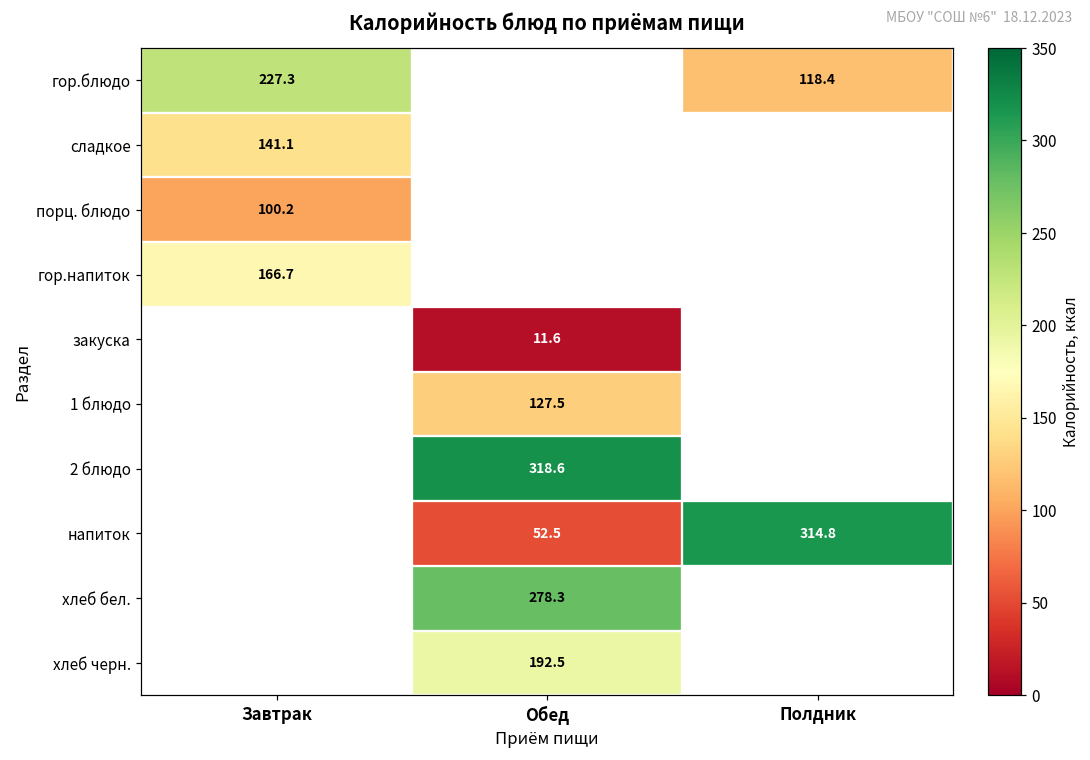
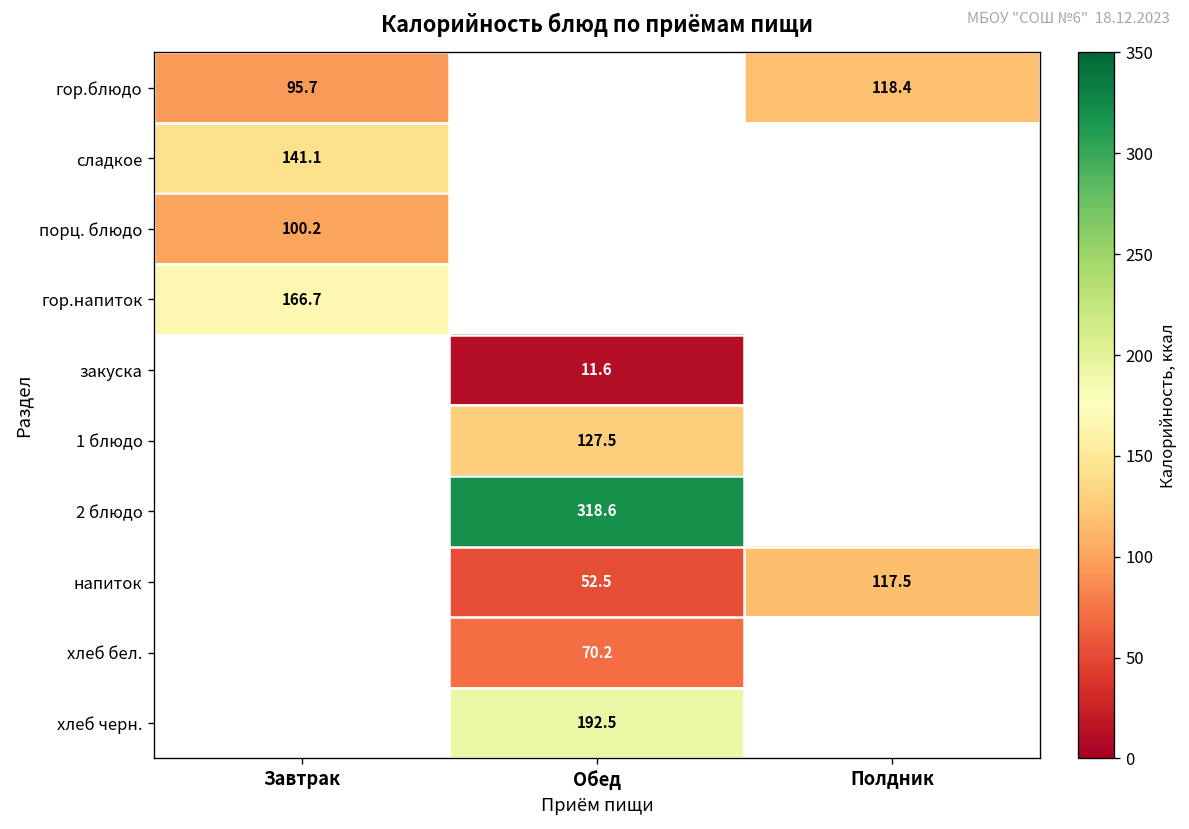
гор.блюдо, Завтрак: 227.3 -> 95.7
напиток, Полдник: 314.8 -> 117.5
хлеб бел., Обед: 278.3 -> 70.2
